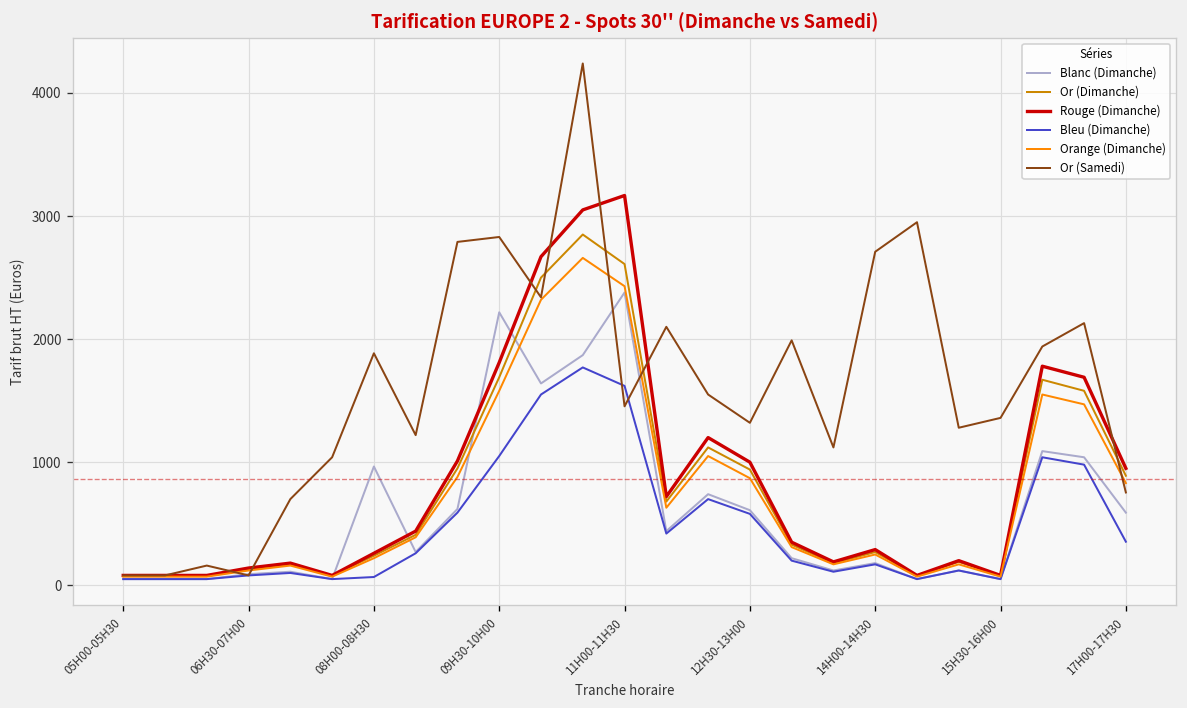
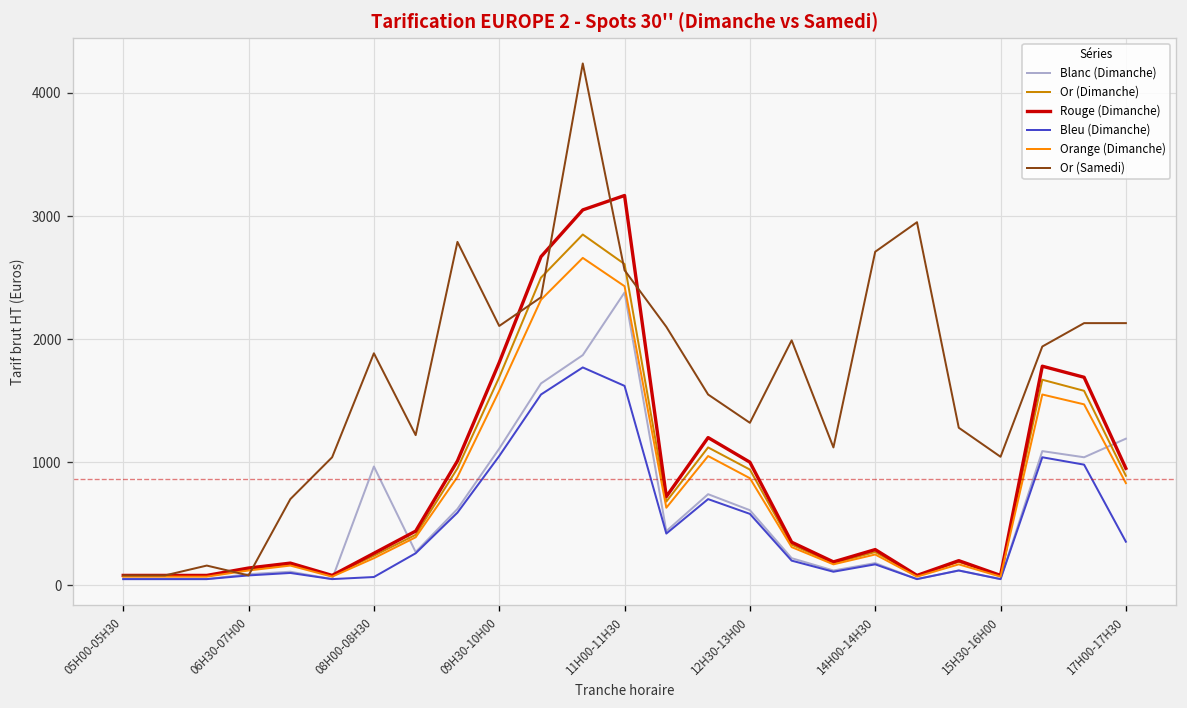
Blanc (Dimanche), 09H30-10H00: 2220 -> 1110
Or (Samedi), 09H30-10H00: 2830 -> 2110
Or (Samedi), 11H00-11H30: 1450 -> 2560
Or (Samedi), 15H30-16H00: 1360 -> 1040
Blanc (Dimanche), 17H00-17H30: 590 -> 1190
Or (Samedi), 17H00-17H30: 750 -> 2130
